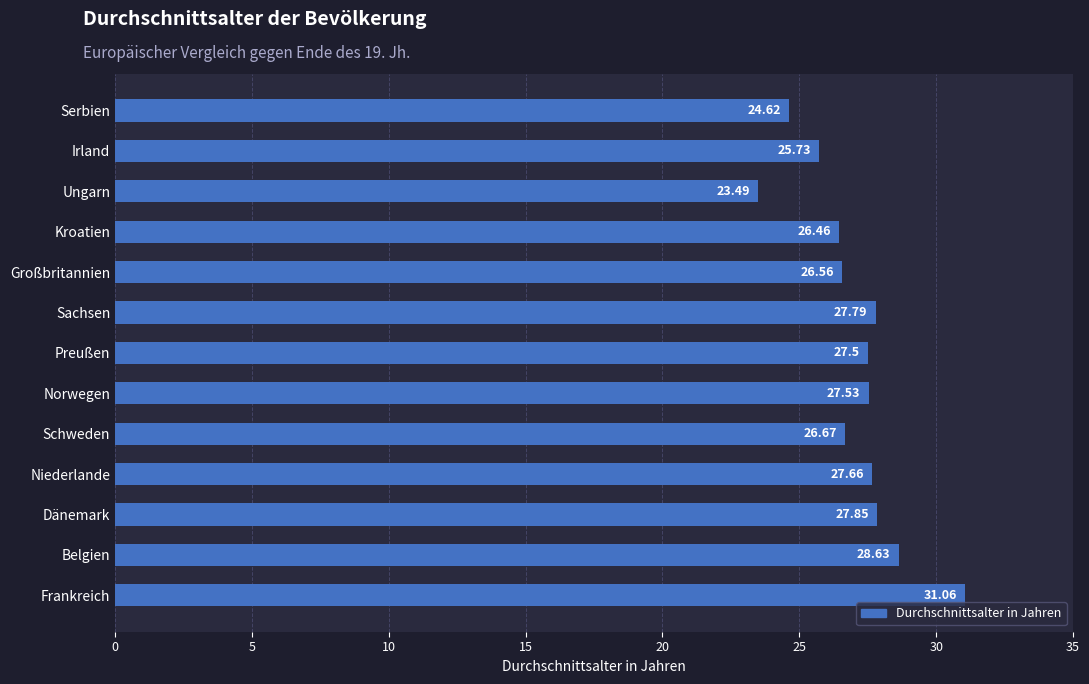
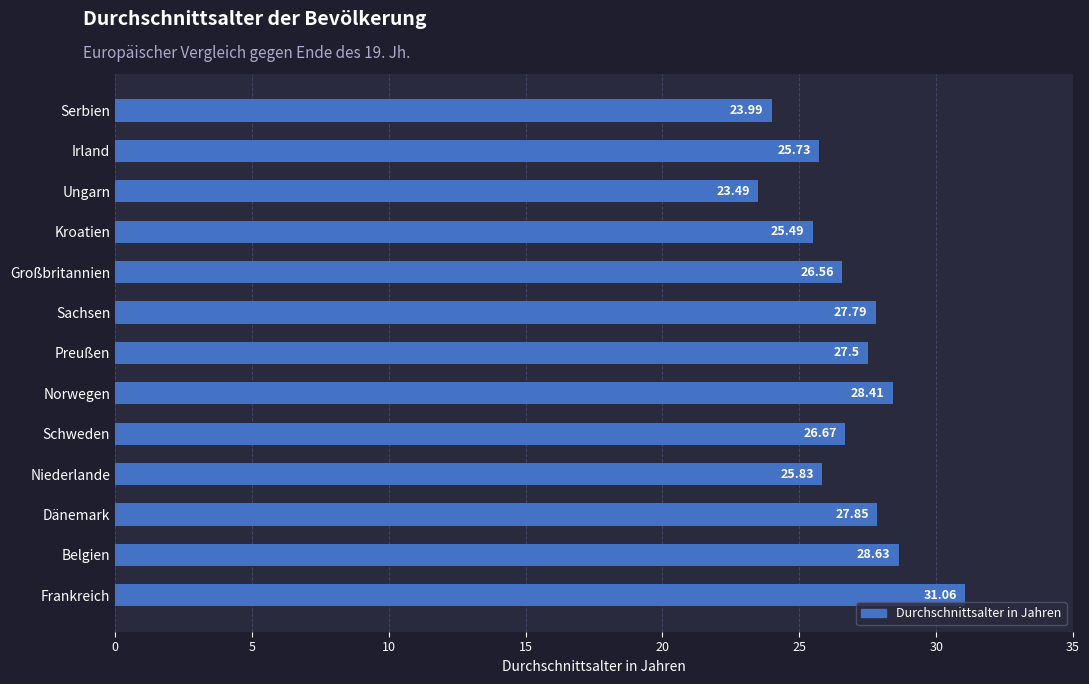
Serbien: 24.62 -> 23.99
Kroatien: 26.46 -> 25.49
Norwegen: 27.53 -> 28.41
Niederlande: 27.66 -> 25.83
